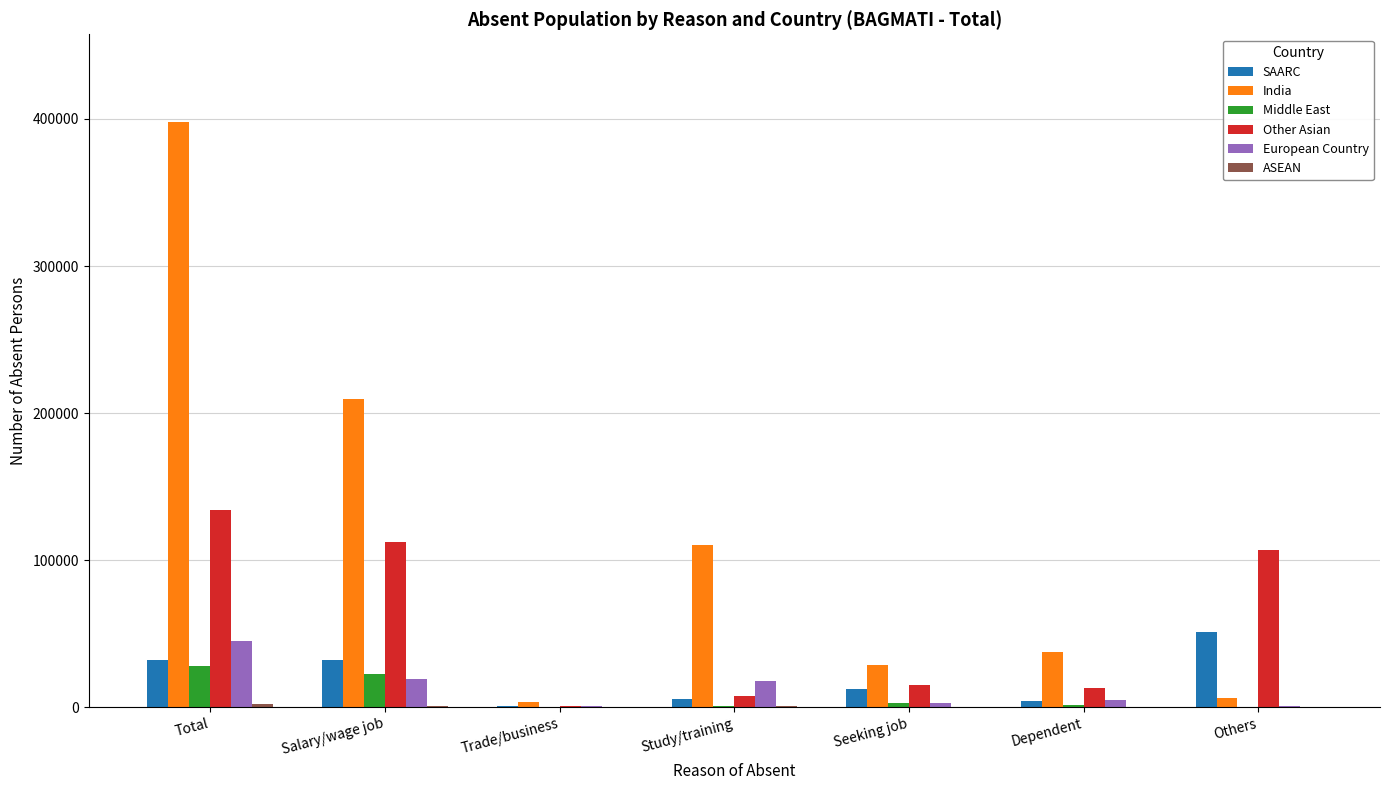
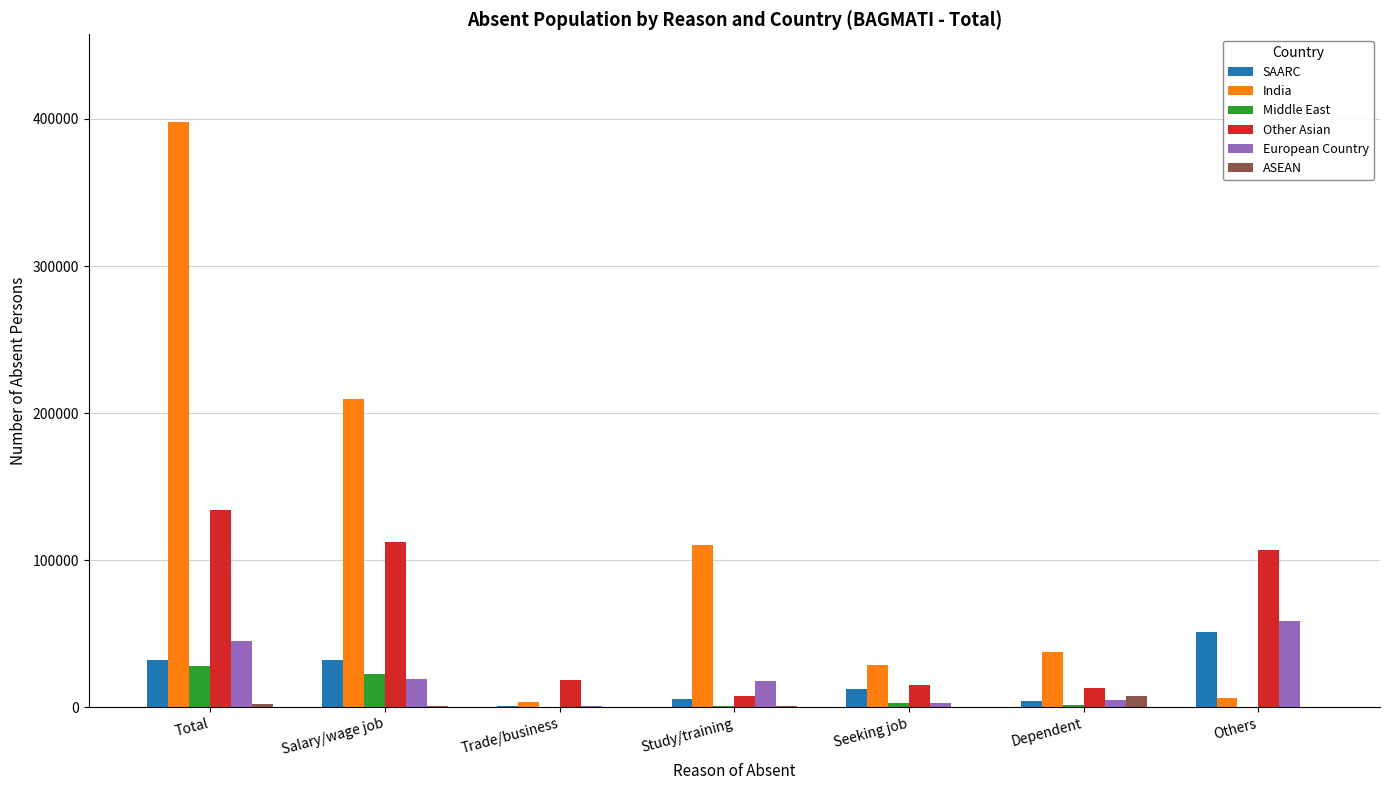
Other Asian, Trade/business: 1000 -> 19000
ASEAN, Dependent: 0 -> 8000
European Country, Others: 0 -> 58000
